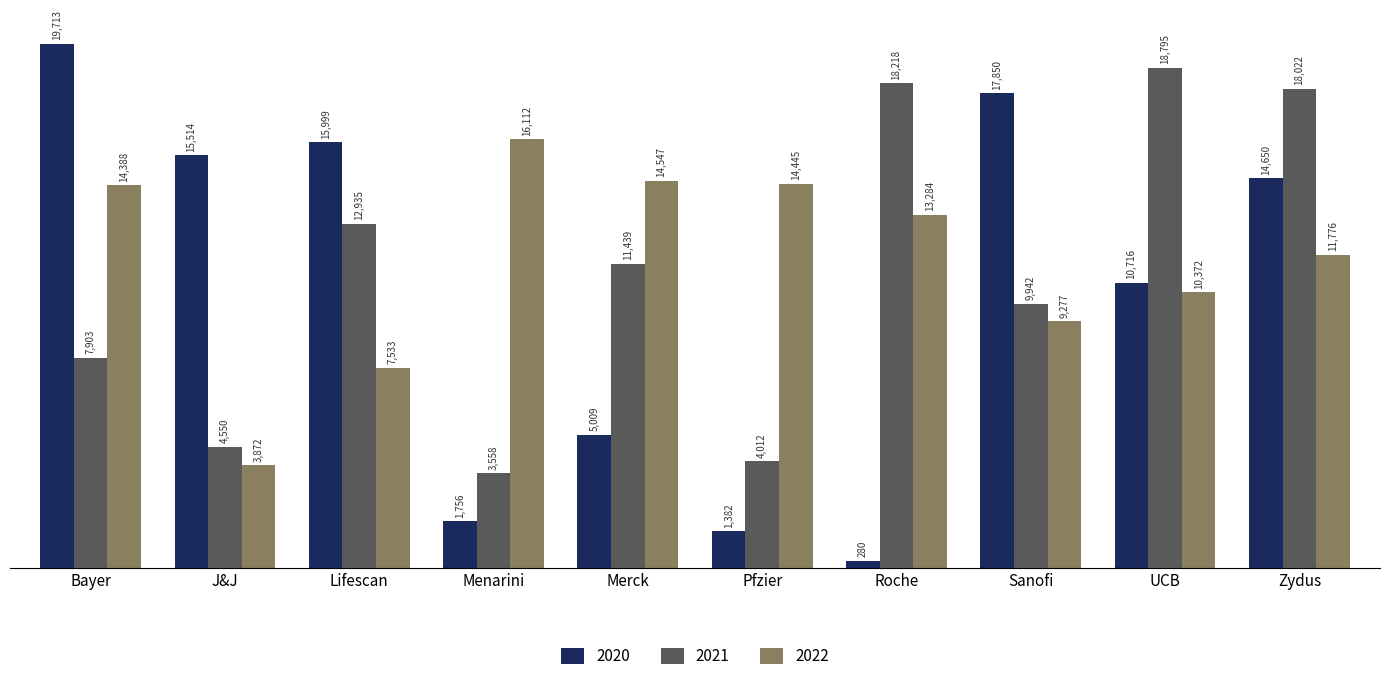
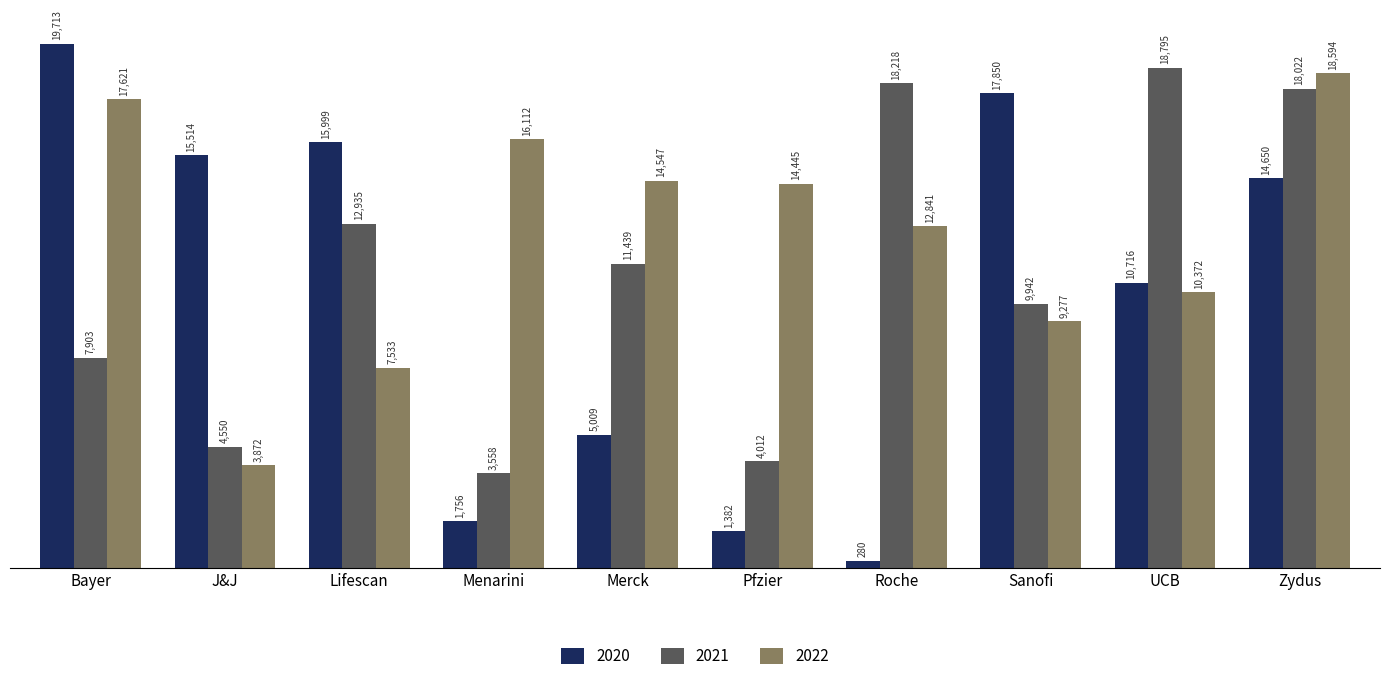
2022, Bayer: 14,388 -> 17,621
2022, Roche: 13,284 -> 12,841
2022, Zydus: 11,776 -> 18,594
